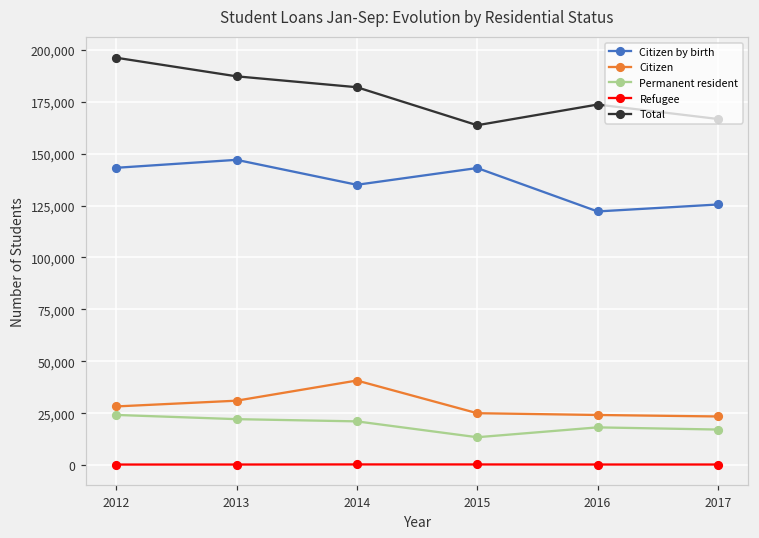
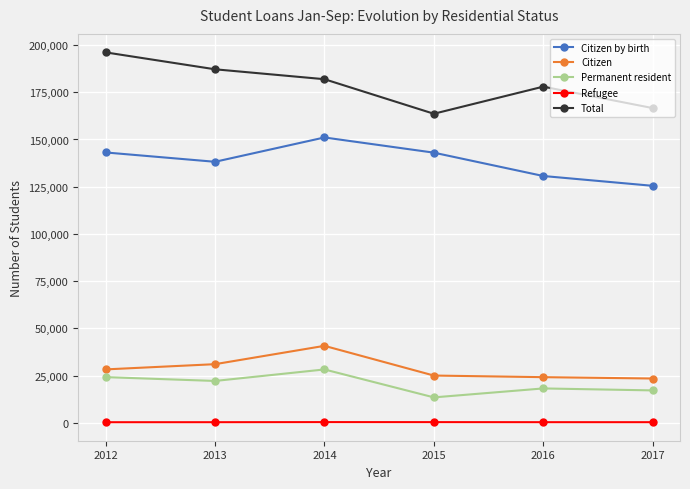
Citizen by birth, 2013: 147,000 -> 138,000
Citizen by birth, 2014: 135,000 -> 151,000
Permanent resident, 2014: 21,000 -> 28,000
Citizen by birth, 2016: 122,000 -> 131,000
Total, 2016: 174,000 -> 178,000
